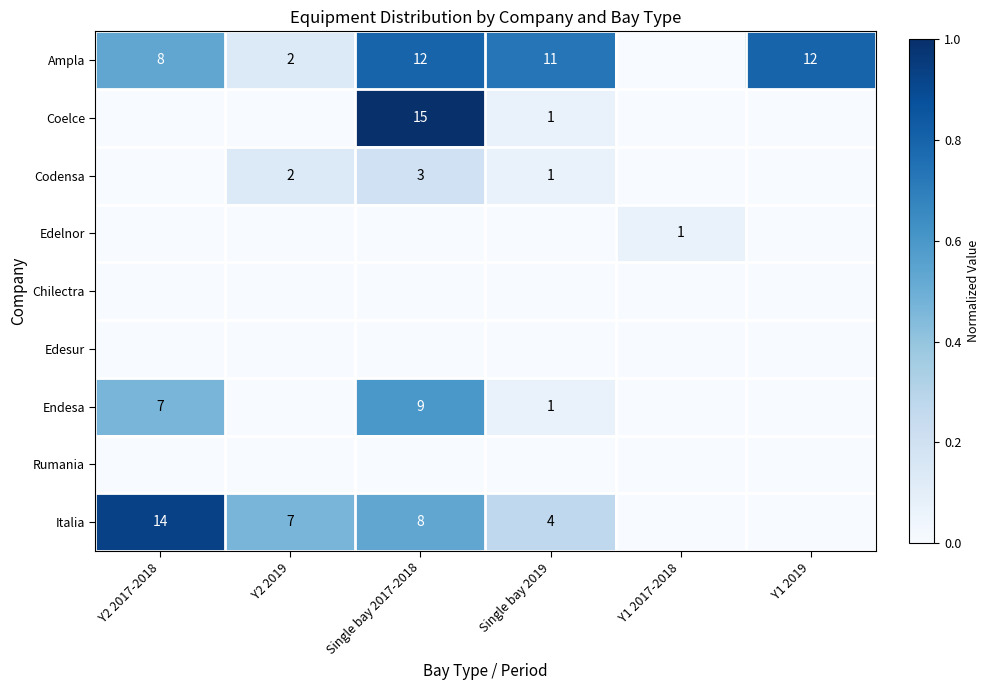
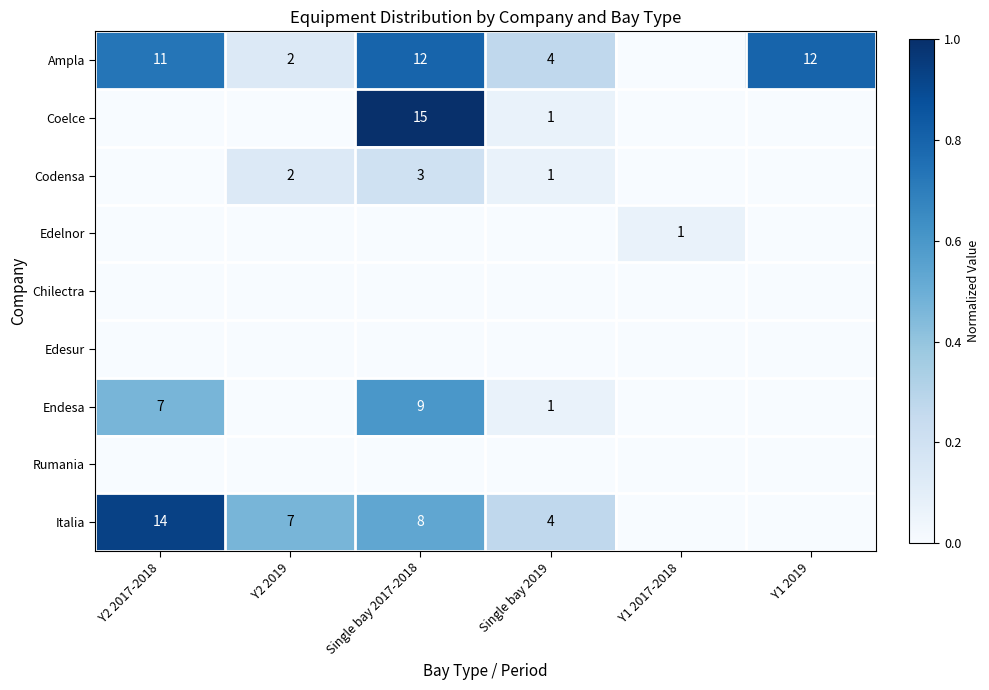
Ampla, Y2 2017-2018: 8 -> 11
Ampla, Single bay 2019: 11 -> 4
